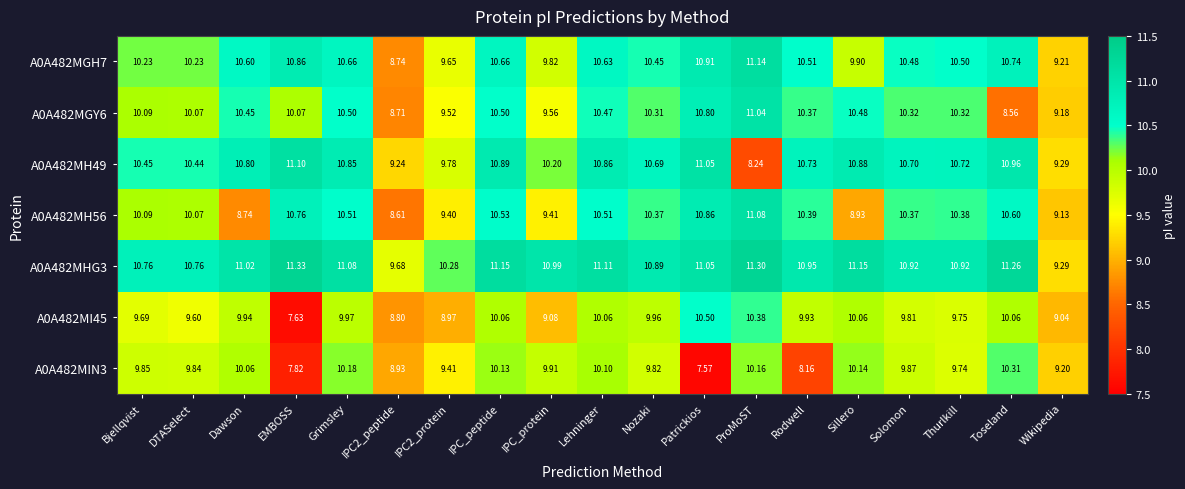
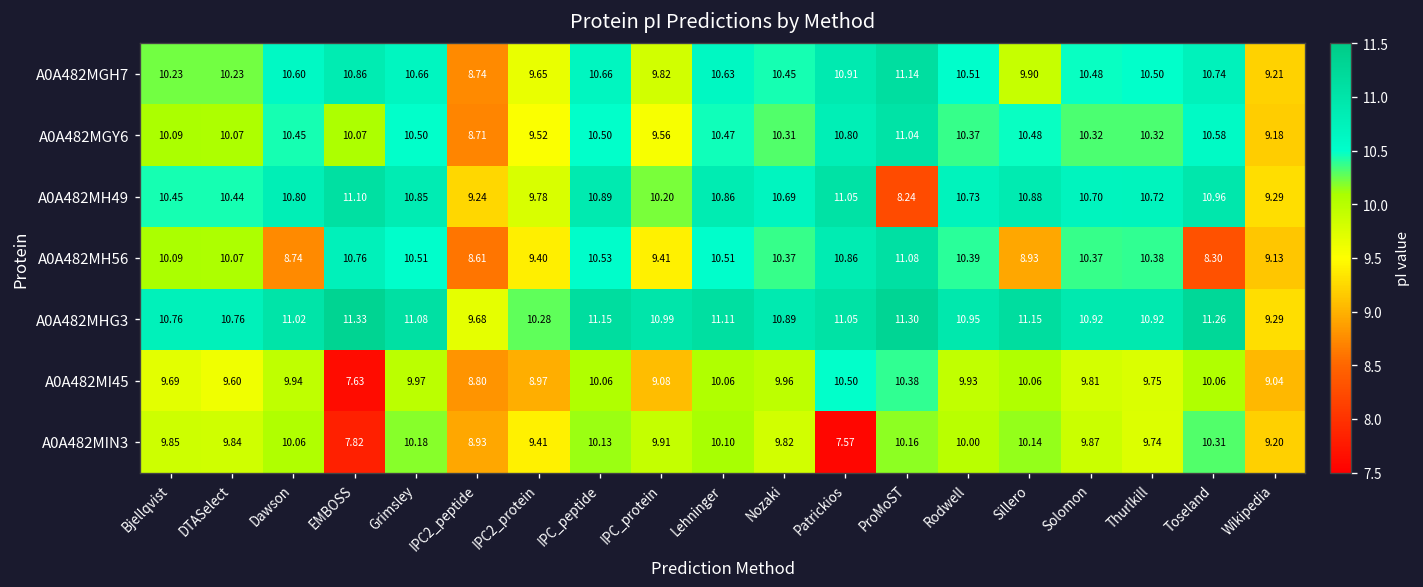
A0A482MGY6, Toseland: 8.56 -> 10.58
A0A482MH56, Toseland: 10.60 -> 8.30
A0A482MIN3, Rodwell: 8.16 -> 10.00
